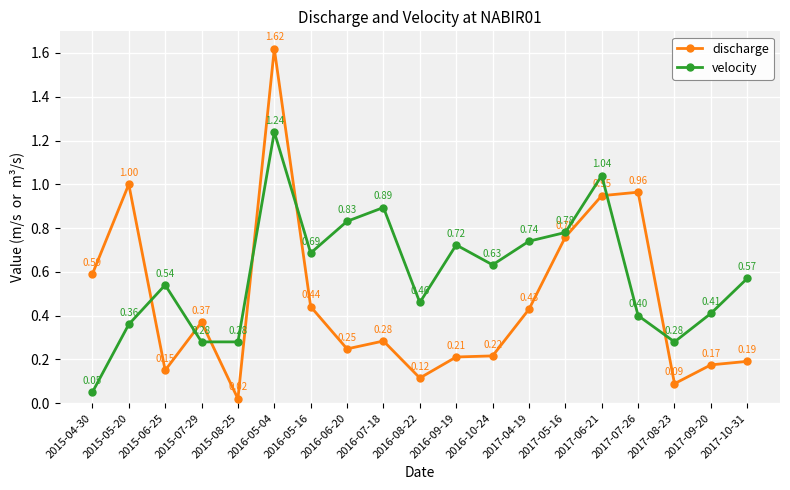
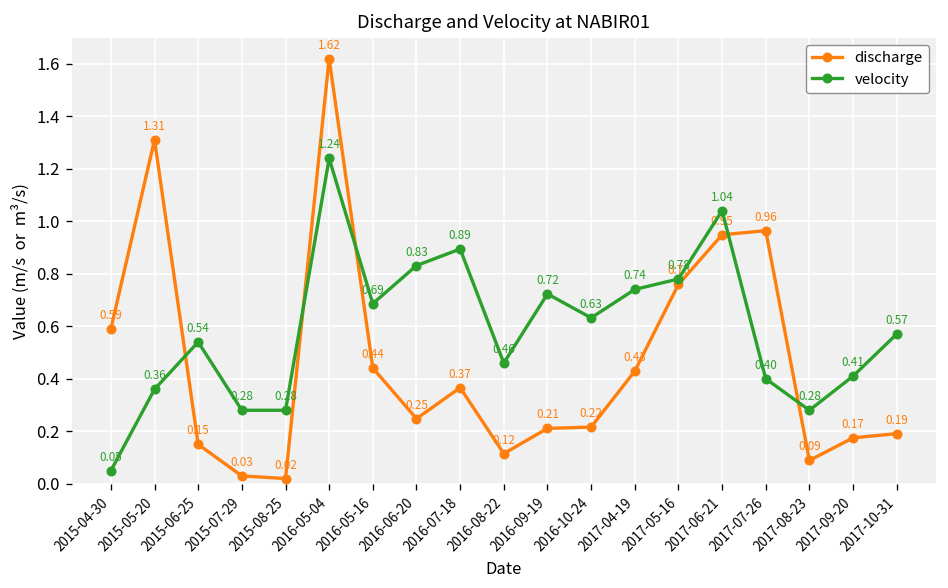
discharge, 2015-05-20: 1.00 -> 1.31
discharge, 2015-07-29: 0.37 -> 0.03
discharge, 2016-07-18: 0.28 -> 0.37
